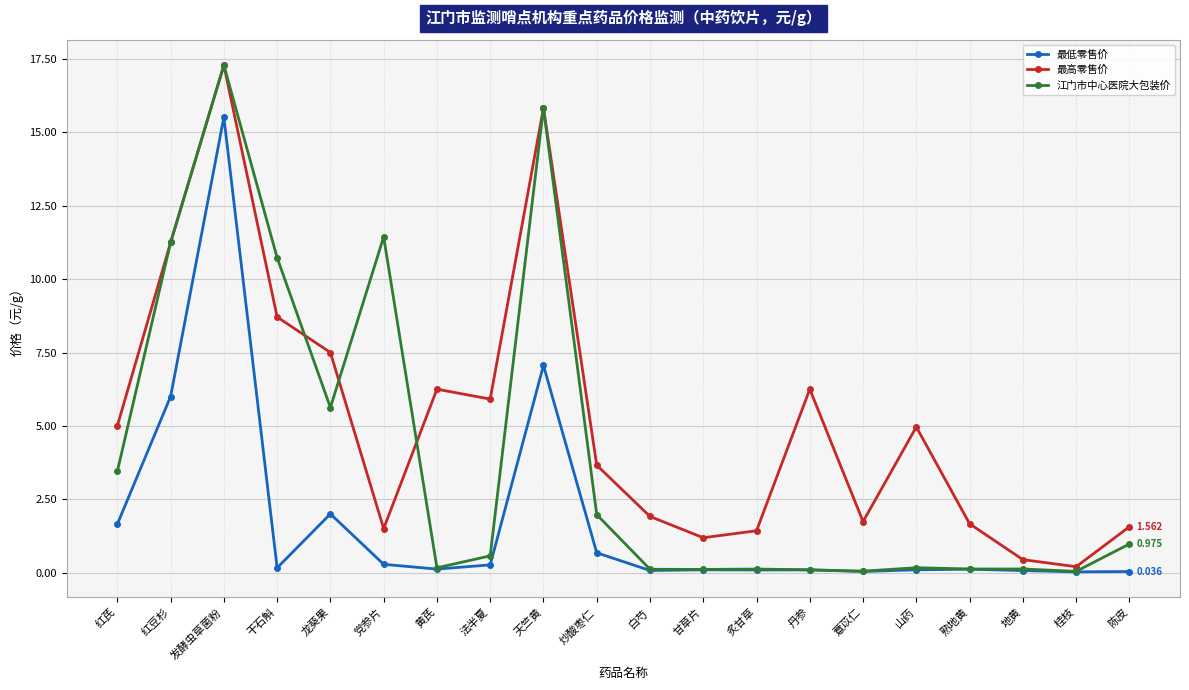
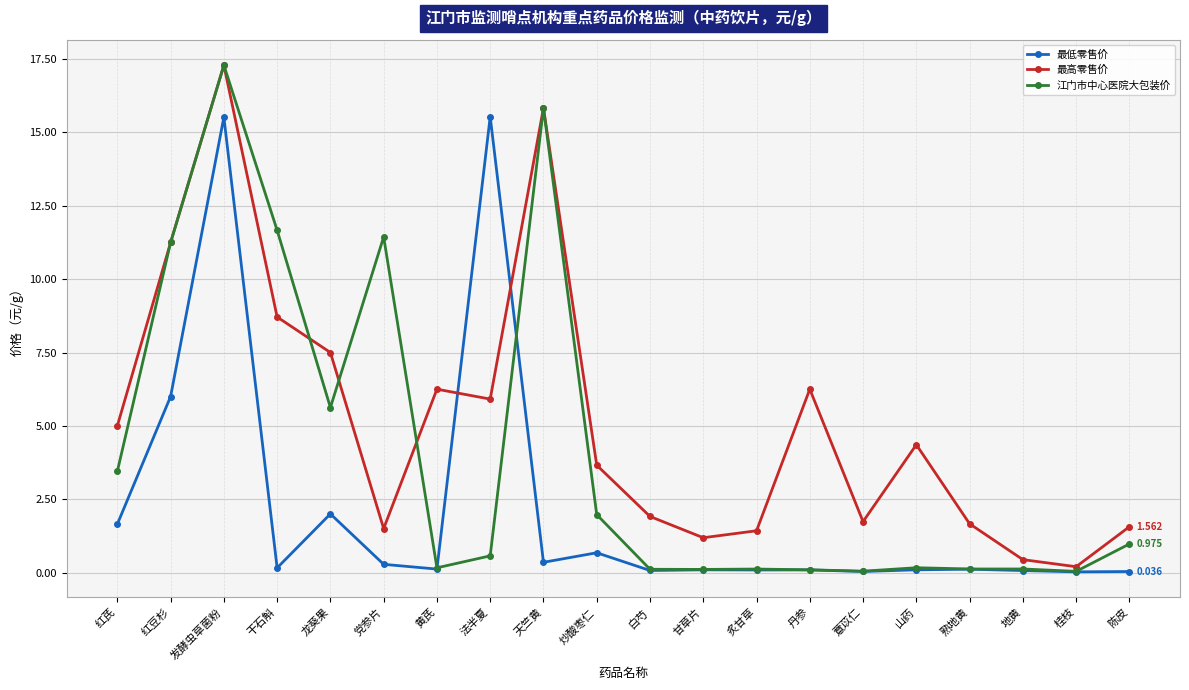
江门市中心医院大包装价, 干石斛: 10.7 -> 11.7
最低零售价, 法半夏: 0.3 -> 15.5
最低零售价, 天竺黄: 7.1 -> 0.4
最高零售价, 山药: 5.0 -> 4.4
